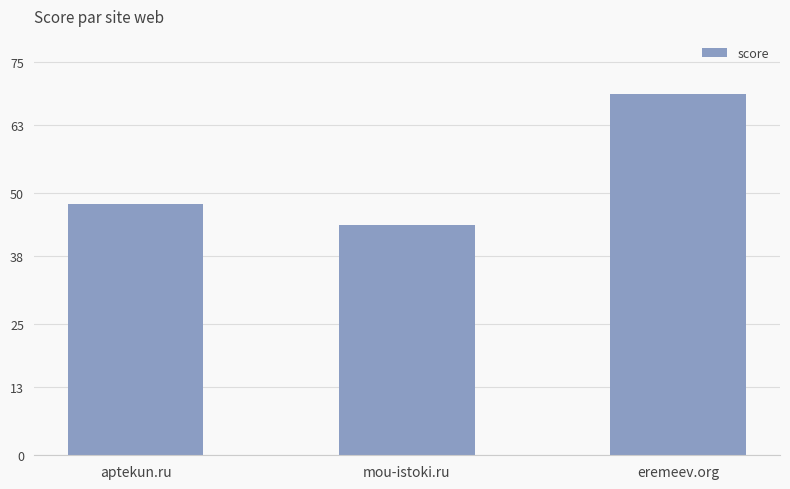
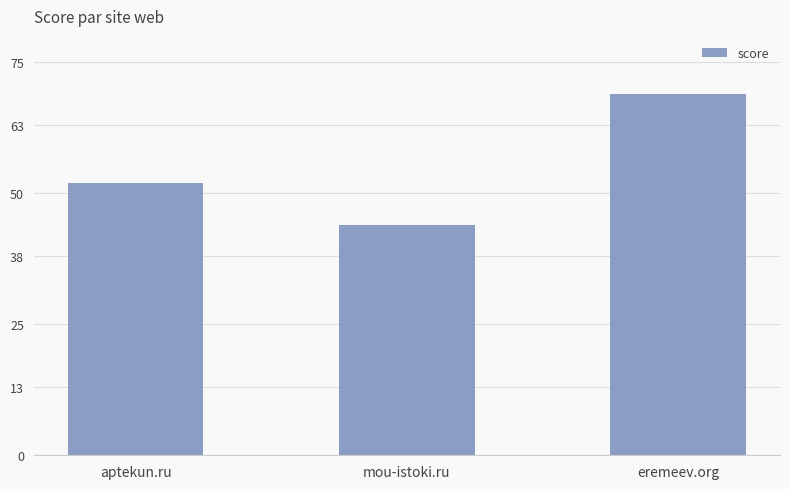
aptekun.ru: 48 -> 52
